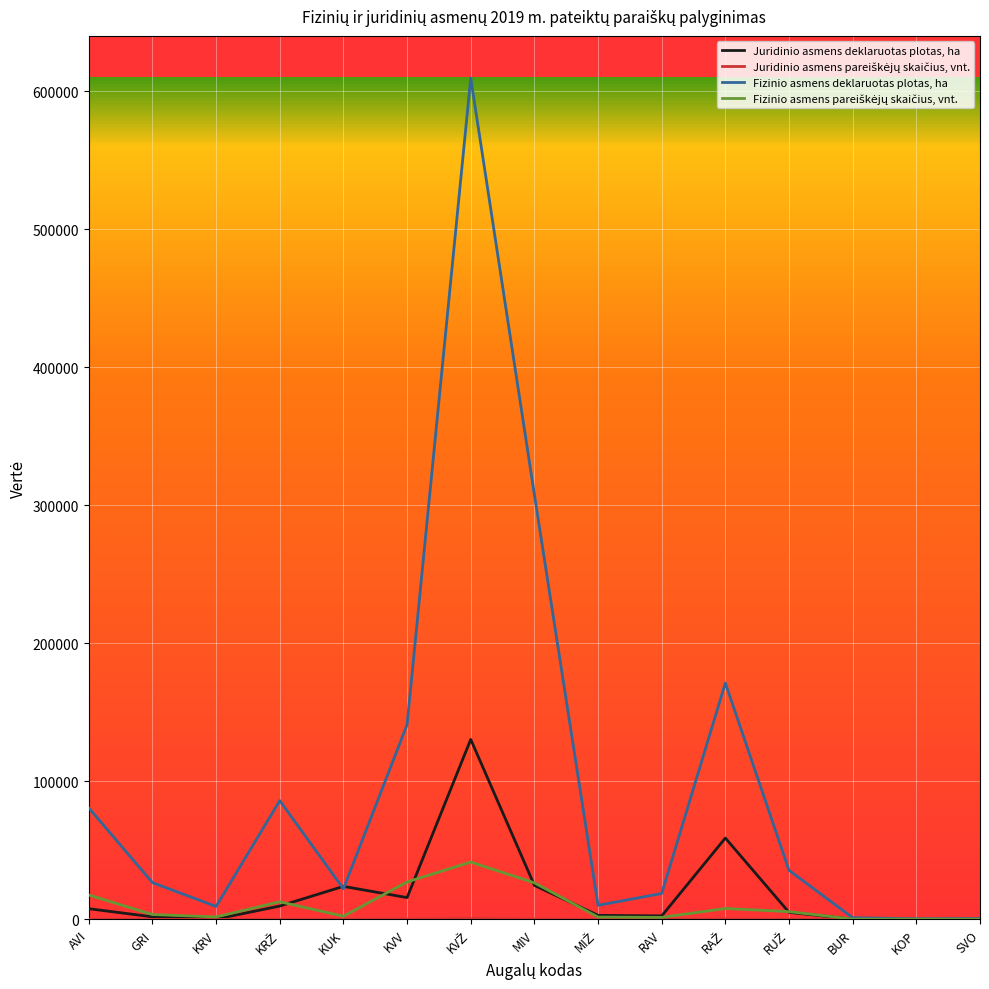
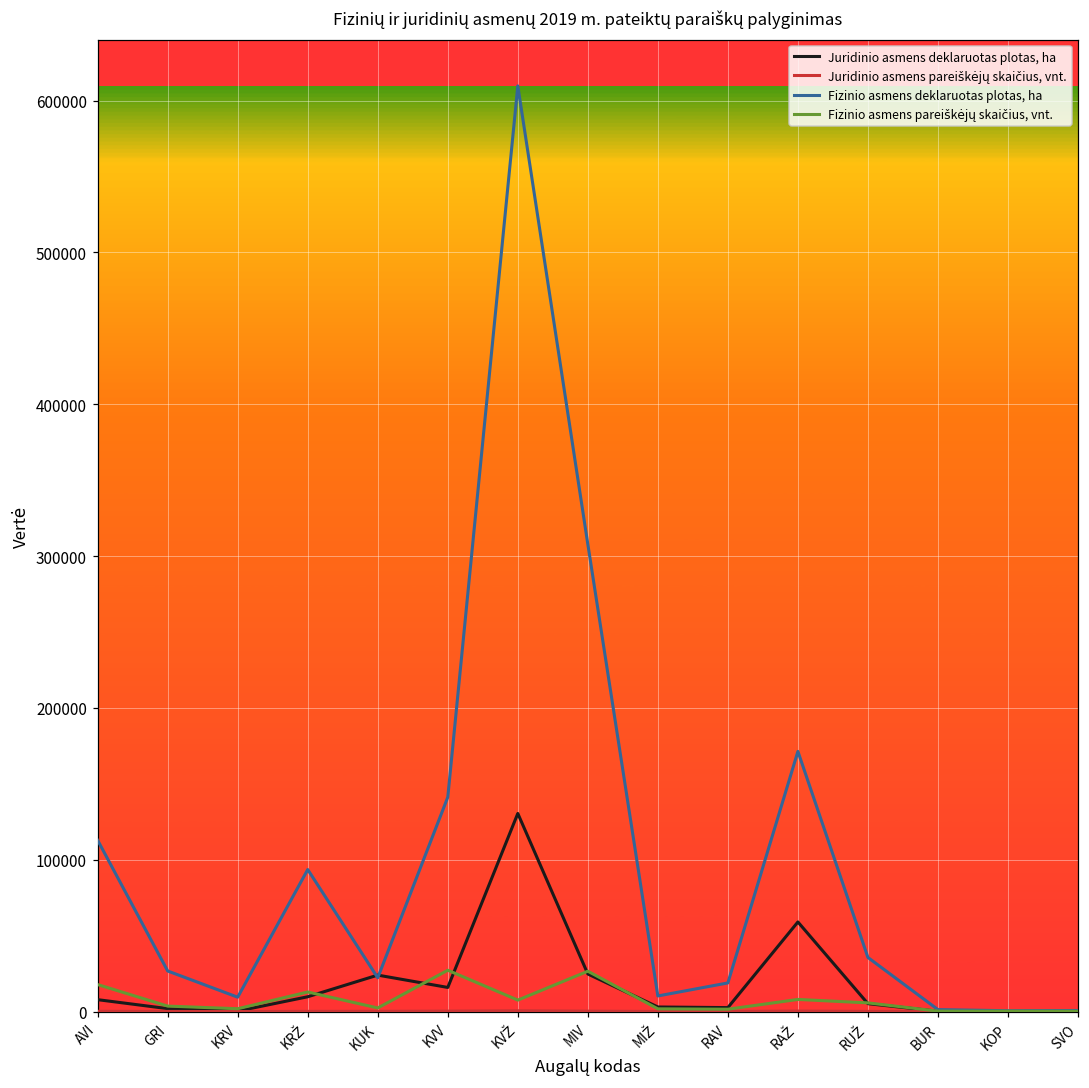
Fizinio asmens deklaruotas plotas, ha, AVI: 81000 -> 113000
Fizinio asmens deklaruotas plotas, ha, KRŽ: 86000 -> 94000
Fizinio asmens pareiškėjų skaičius, vnt., KVŽ: 42000 -> 8000
